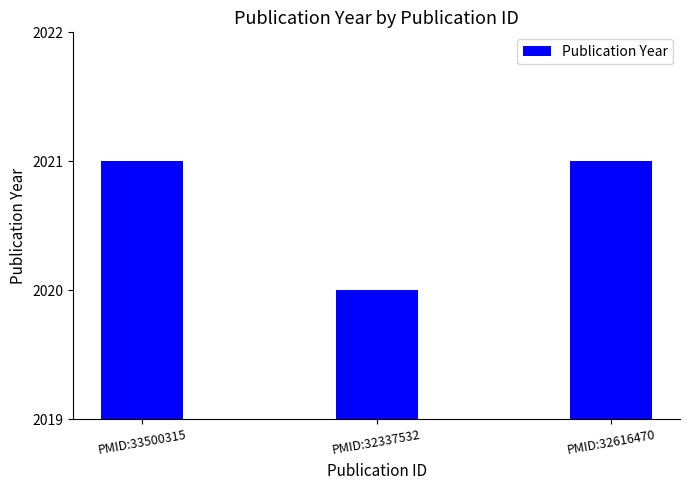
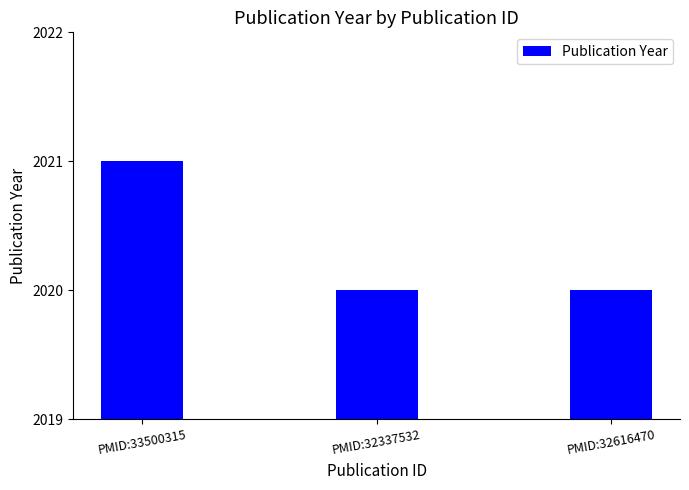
PMID:32616470: 2021 -> 2020
